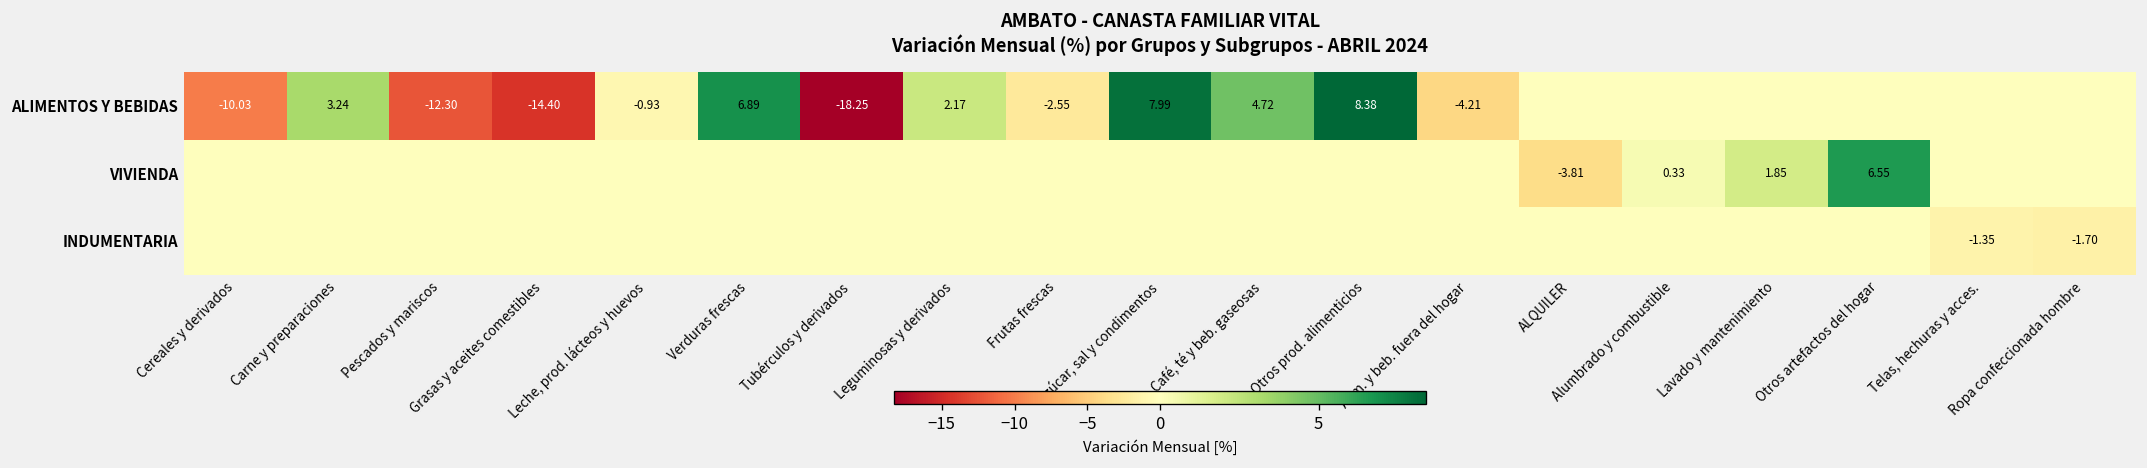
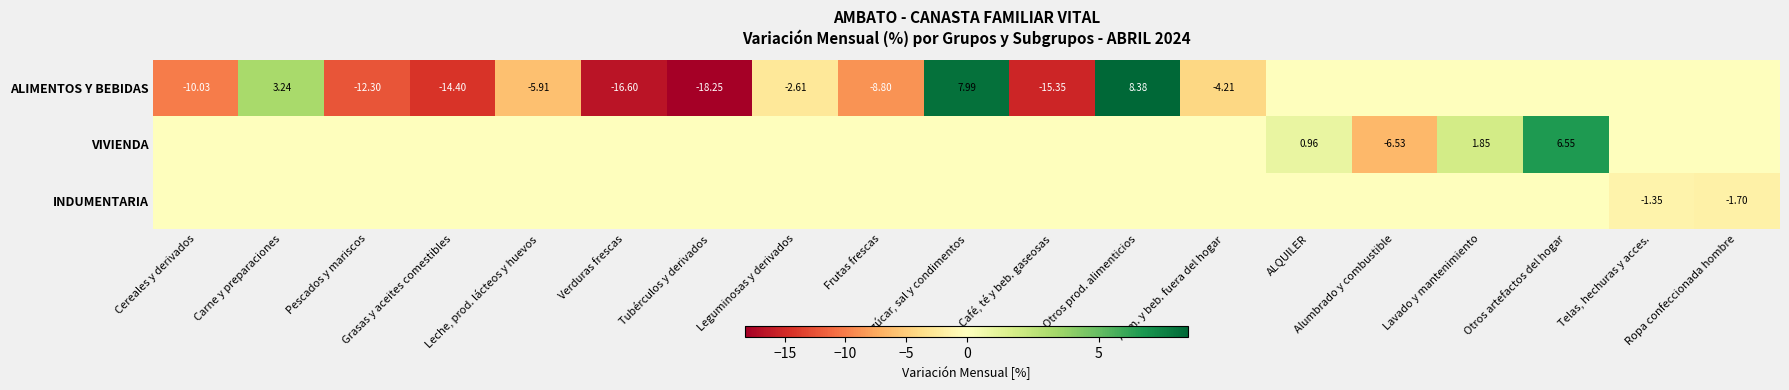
ALIMENTOS Y BEBIDAS, Leche, prod. lácteos y huevos: -0.93 -> -5.91
ALIMENTOS Y BEBIDAS, Verduras frescas: 6.89 -> -16.60
ALIMENTOS Y BEBIDAS, Leguminosas y derivados: 2.17 -> -2.61
ALIMENTOS Y BEBIDAS, Frutas frescas: -2.55 -> -8.80
ALIMENTOS Y BEBIDAS, Café, té y beb. gaseosas: 4.72 -> -15.35
VIVIENDA, ALQUILER: -3.81 -> 0.96
VIVIENDA, Alumbrado y combustible: 0.33 -> -6.53
